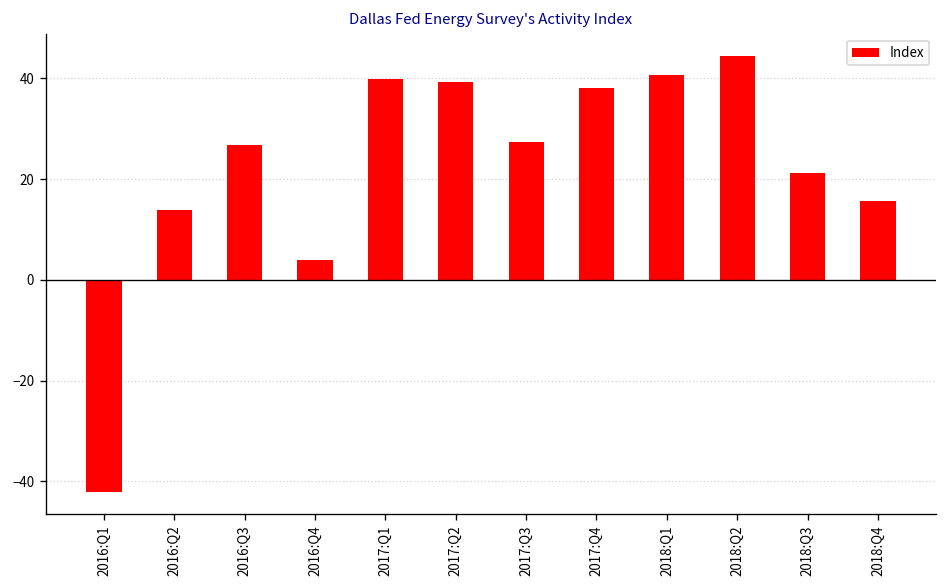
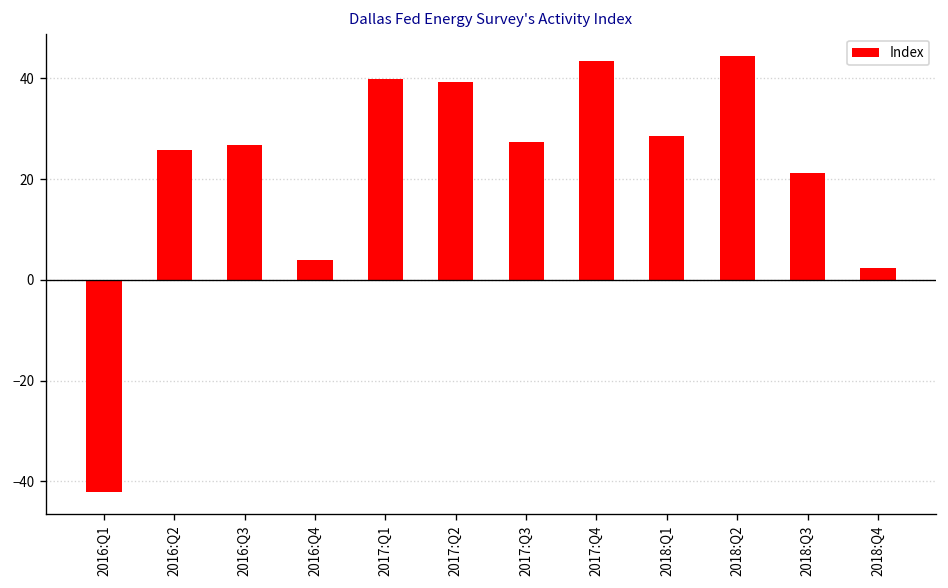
2016:Q2: 14 -> 26
2017:Q4: 38 -> 44
2018:Q1: 41 -> 29
2018:Q4: 16 -> 2
